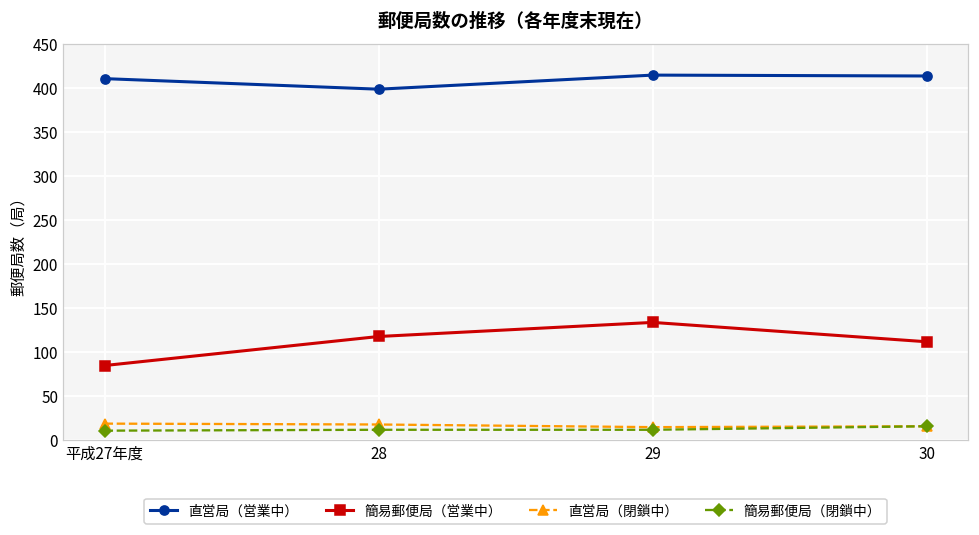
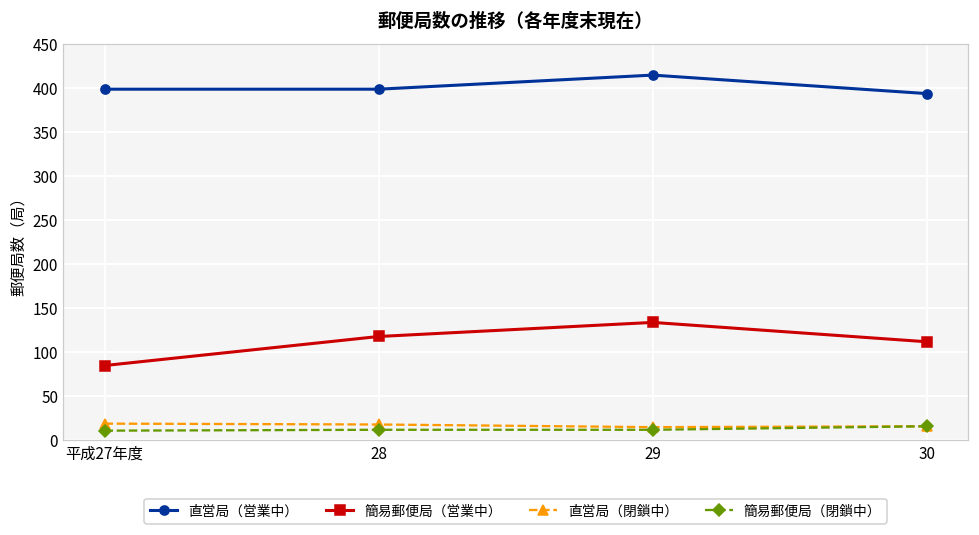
直営局（営業中）, 平成27年度: 410 -> 400
直営局（営業中）, 30: 410 -> 390
